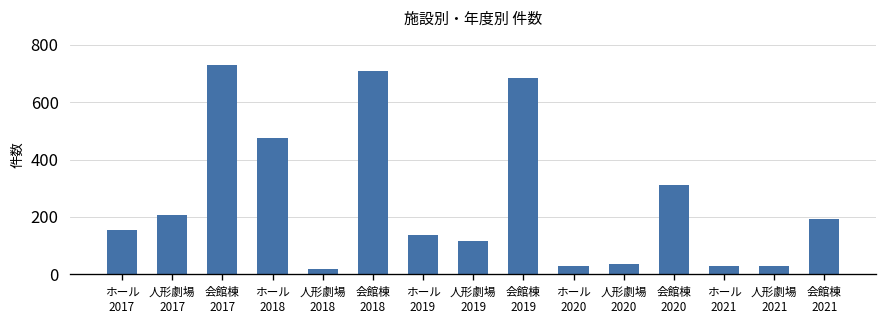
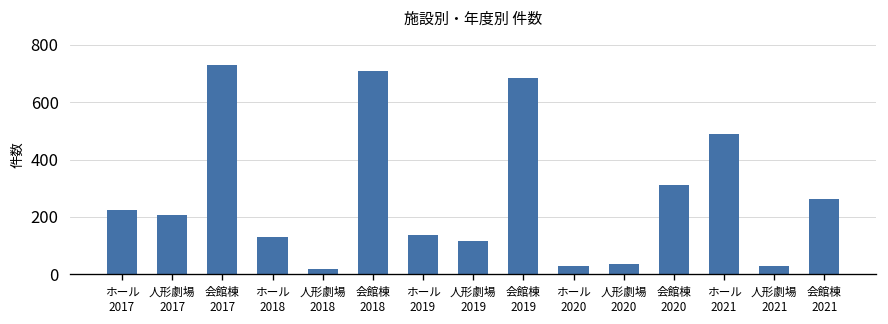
ホール 2017: 160 -> 230
ホール 2018: 480 -> 130
ホール 2021: 30 -> 490
会館棟 2021: 190 -> 260
